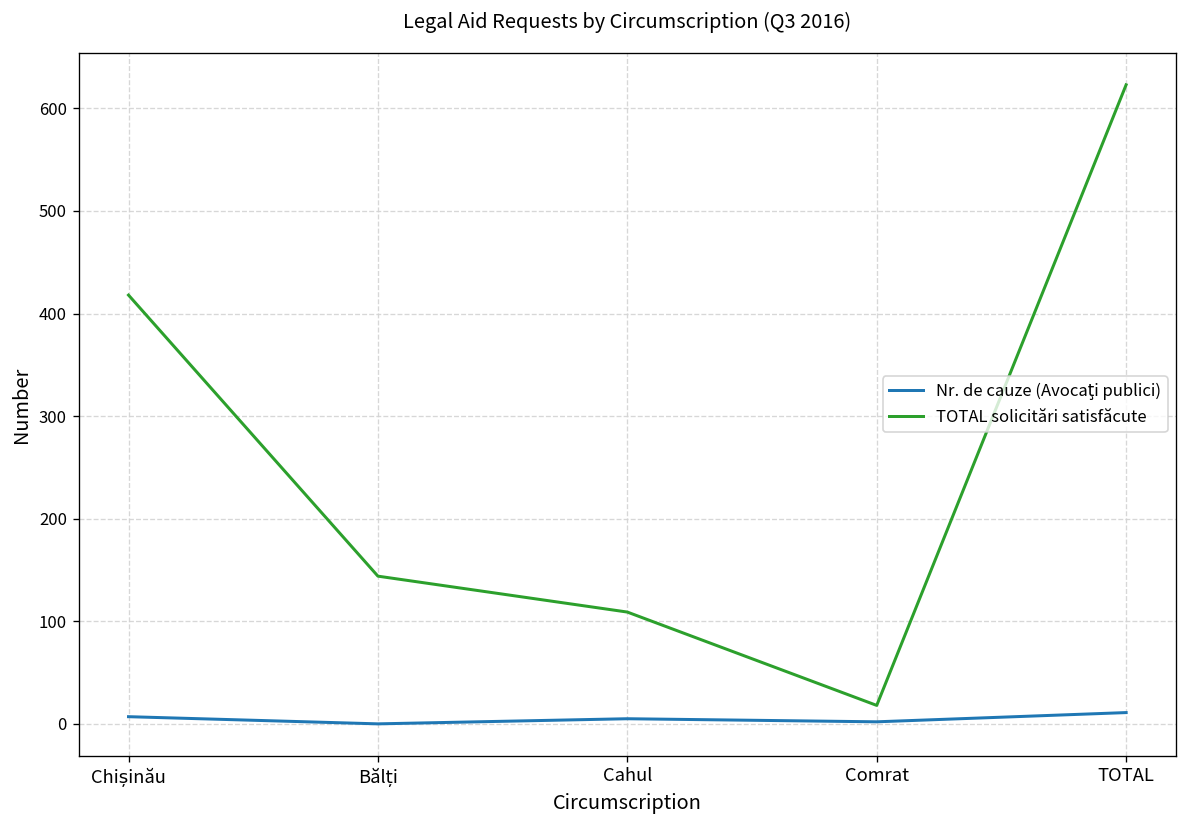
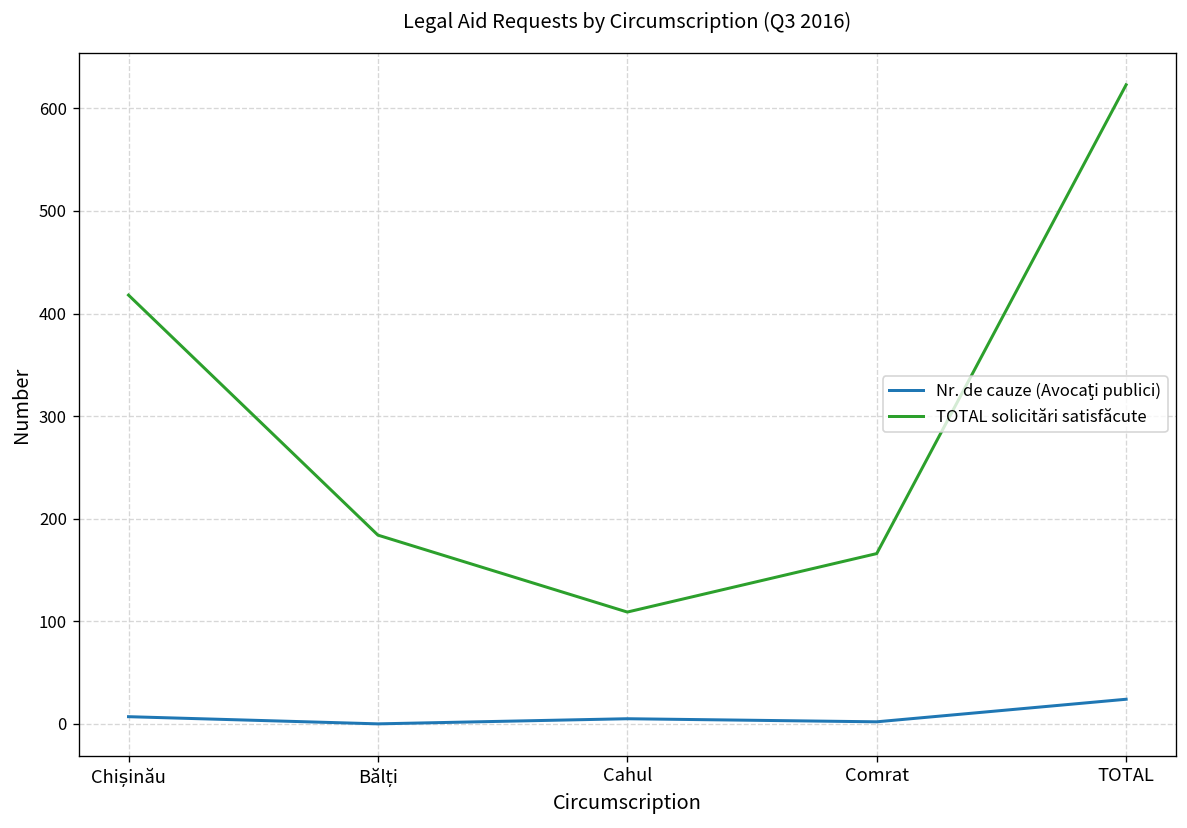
TOTAL solicitări satisfăcute, Bălți: 140 -> 180
TOTAL solicitări satisfăcute, Comrat: 20 -> 170
Nr. de cauze (Avocaţi publici), TOTAL: 10 -> 20
